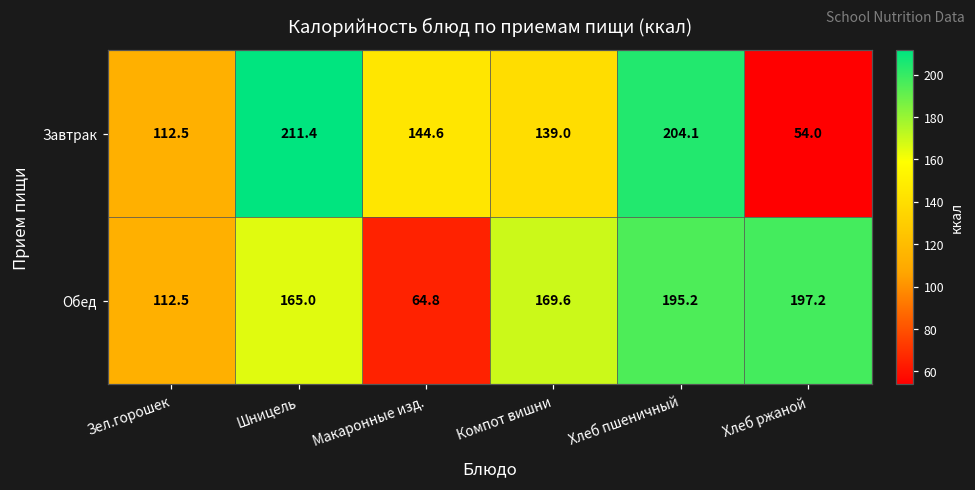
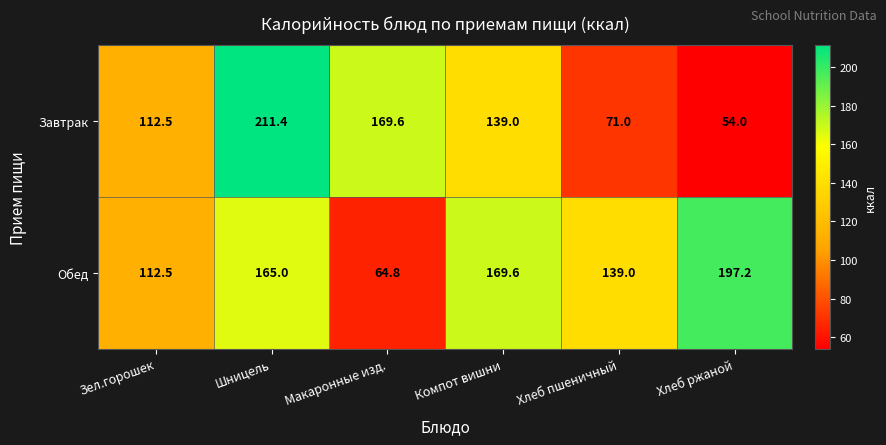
Завтрак, Макаронные изд.: 144.6 -> 169.6
Завтрак, Хлеб пшеничный: 204.1 -> 71.0
Обед, Хлеб пшеничный: 195.2 -> 139.0
